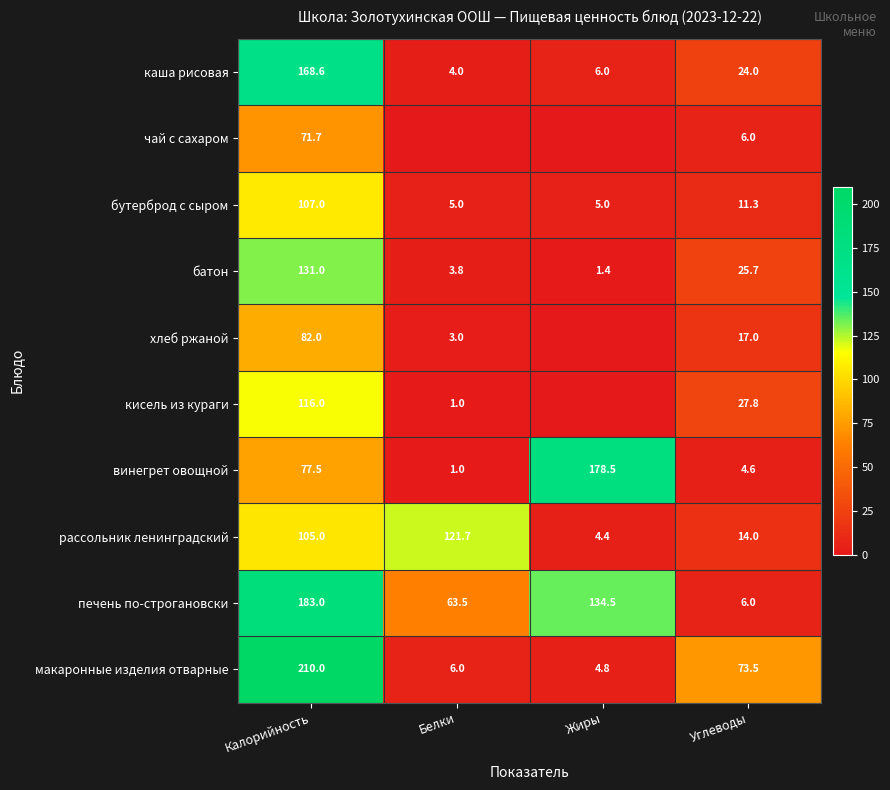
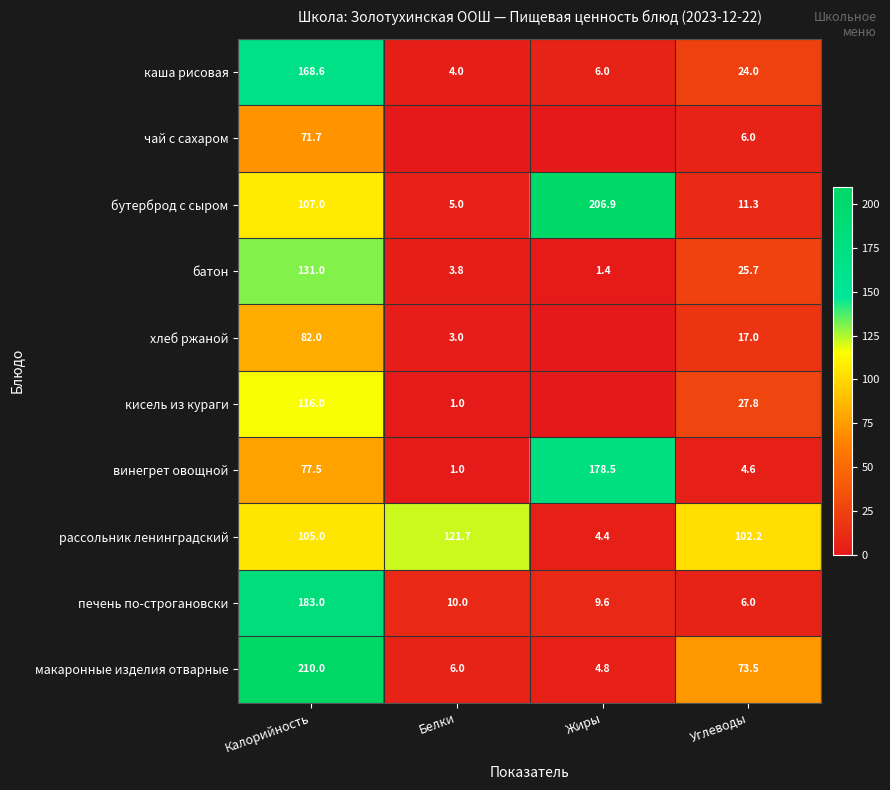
бутерброд с сыром, Жиры: 5.0 -> 206.9
рассольник ленинградский, Углеводы: 14.0 -> 102.2
печень по-строгановски, Белки: 63.5 -> 10.0
печень по-строгановски, Жиры: 134.5 -> 9.6
